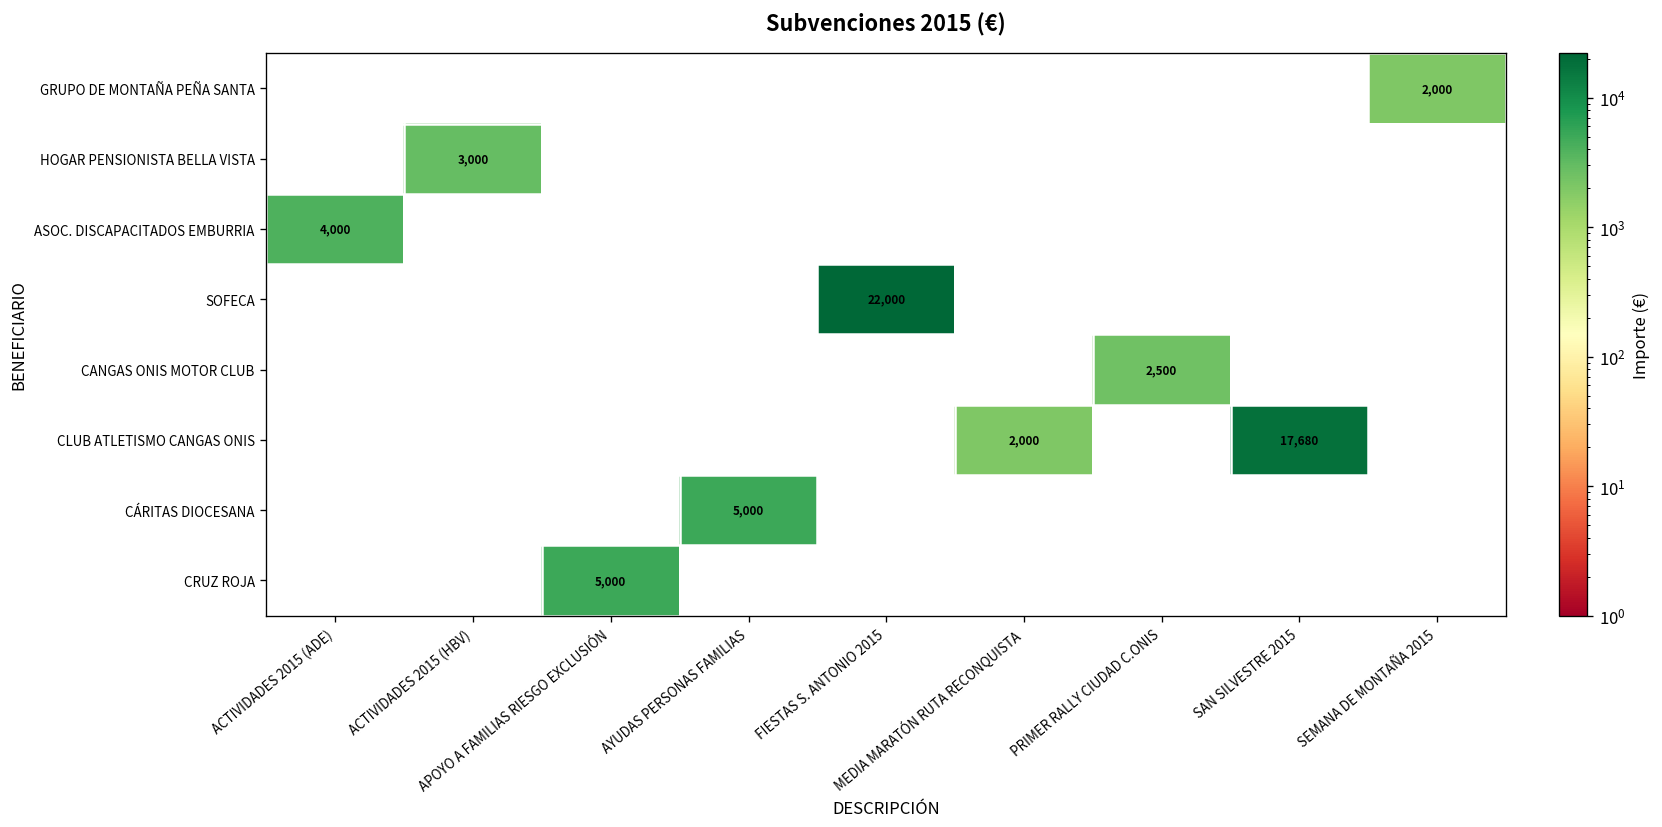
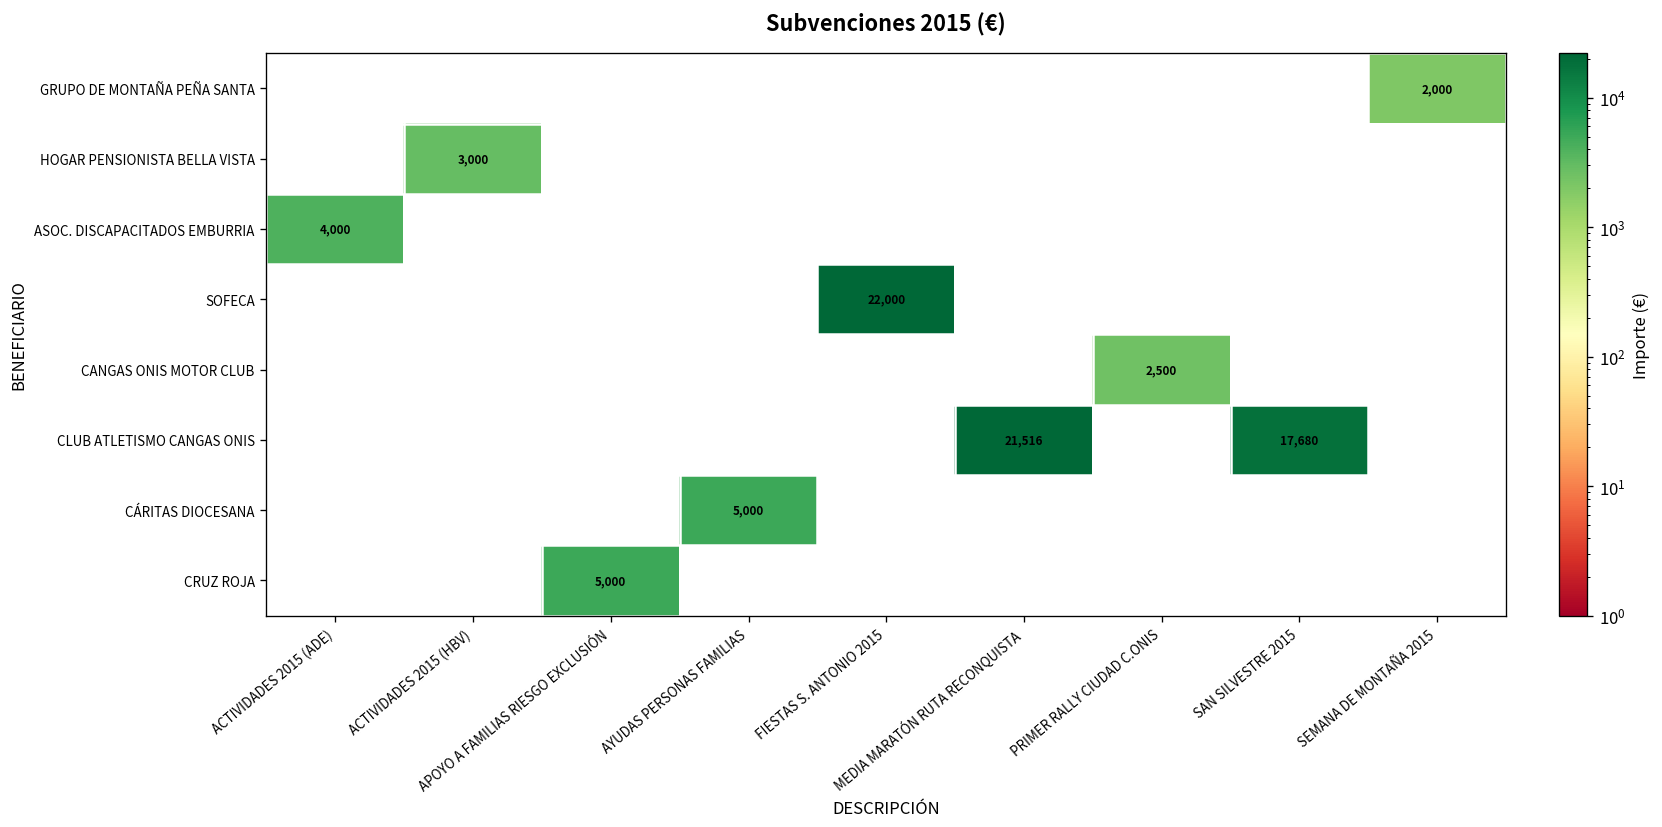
CLUB ATLETISMO CANGAS ONIS, MEDIA MARATÓN RUTA RECONQUISTA: 2,000 -> 21,516
